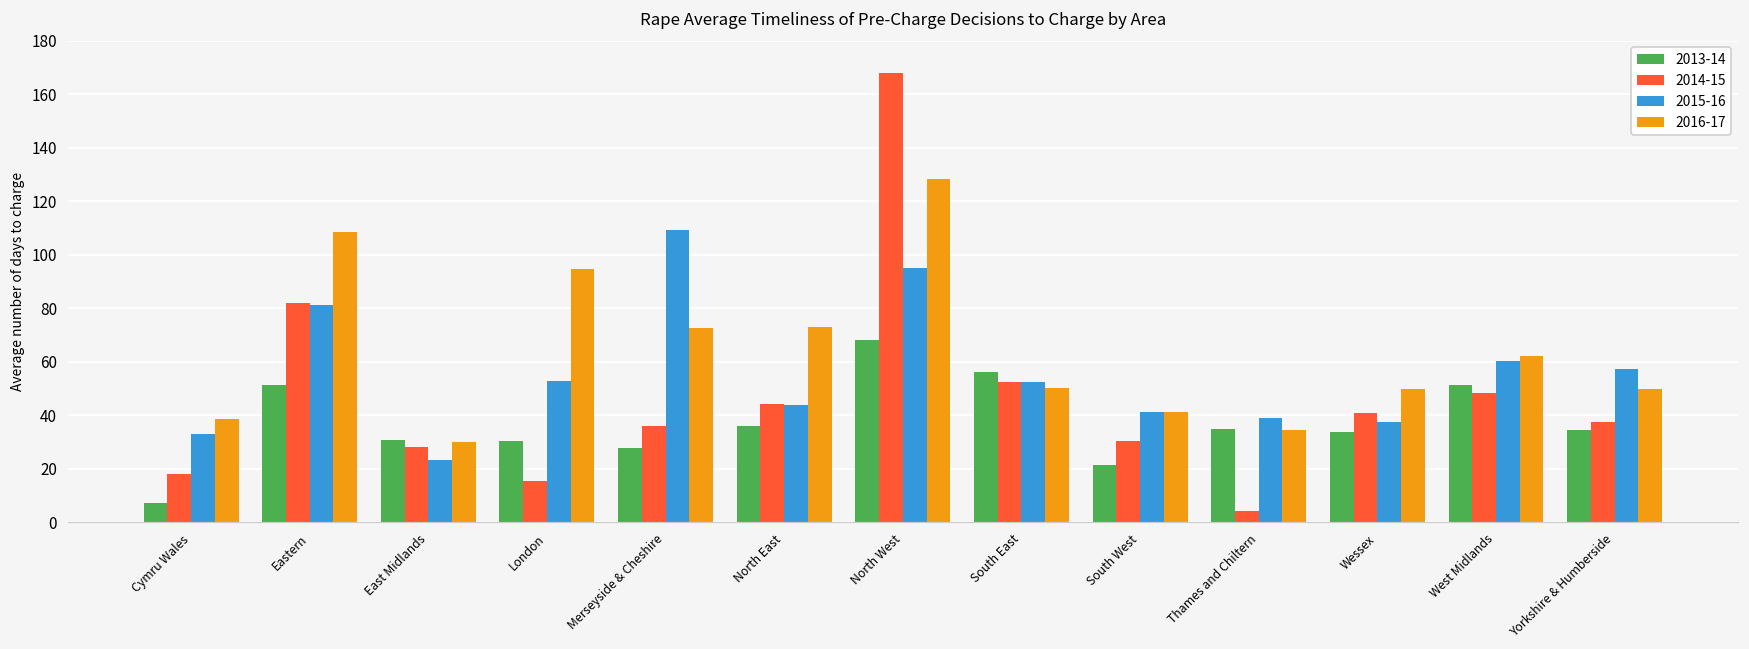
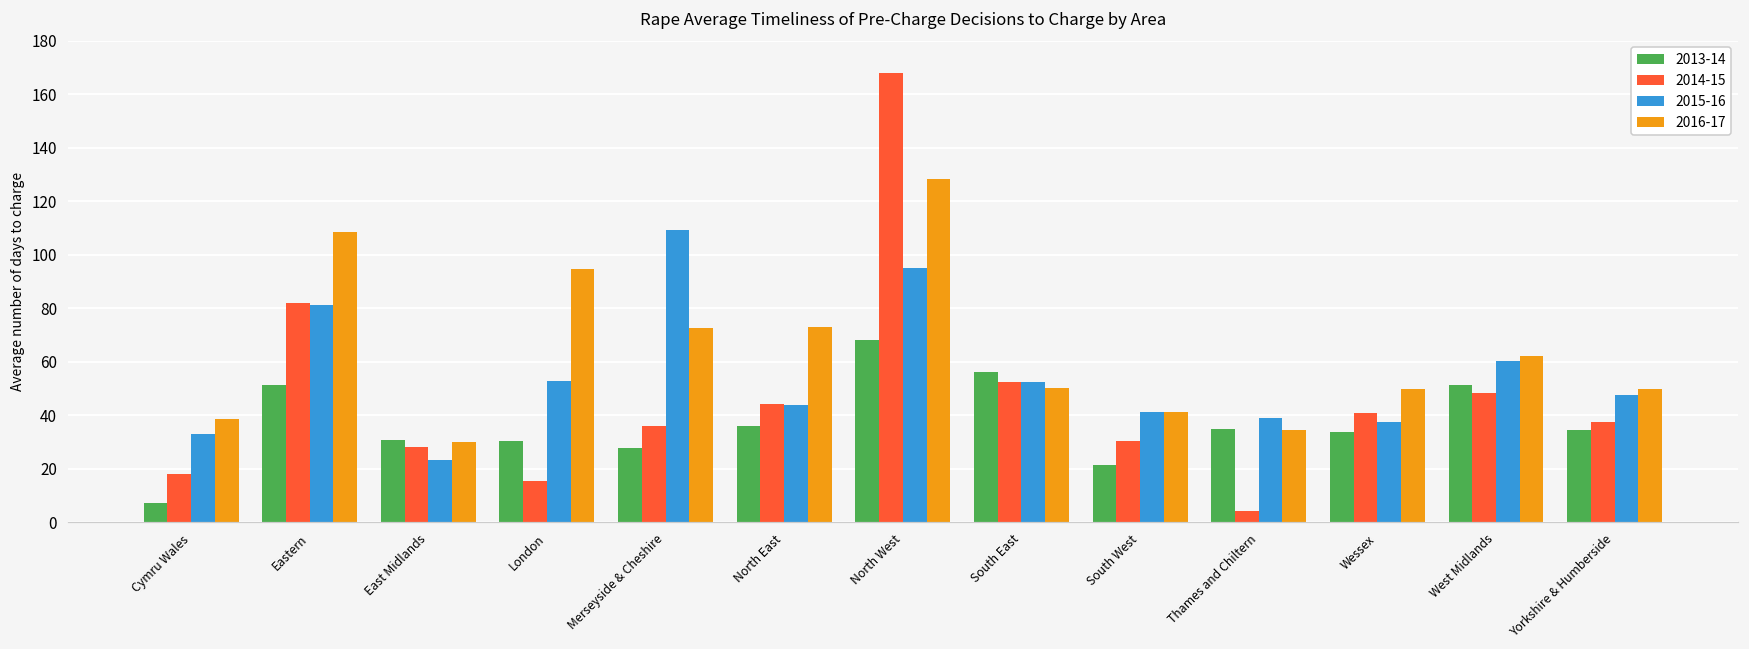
2015-16, Yorkshire & Humberside: 57 -> 47
